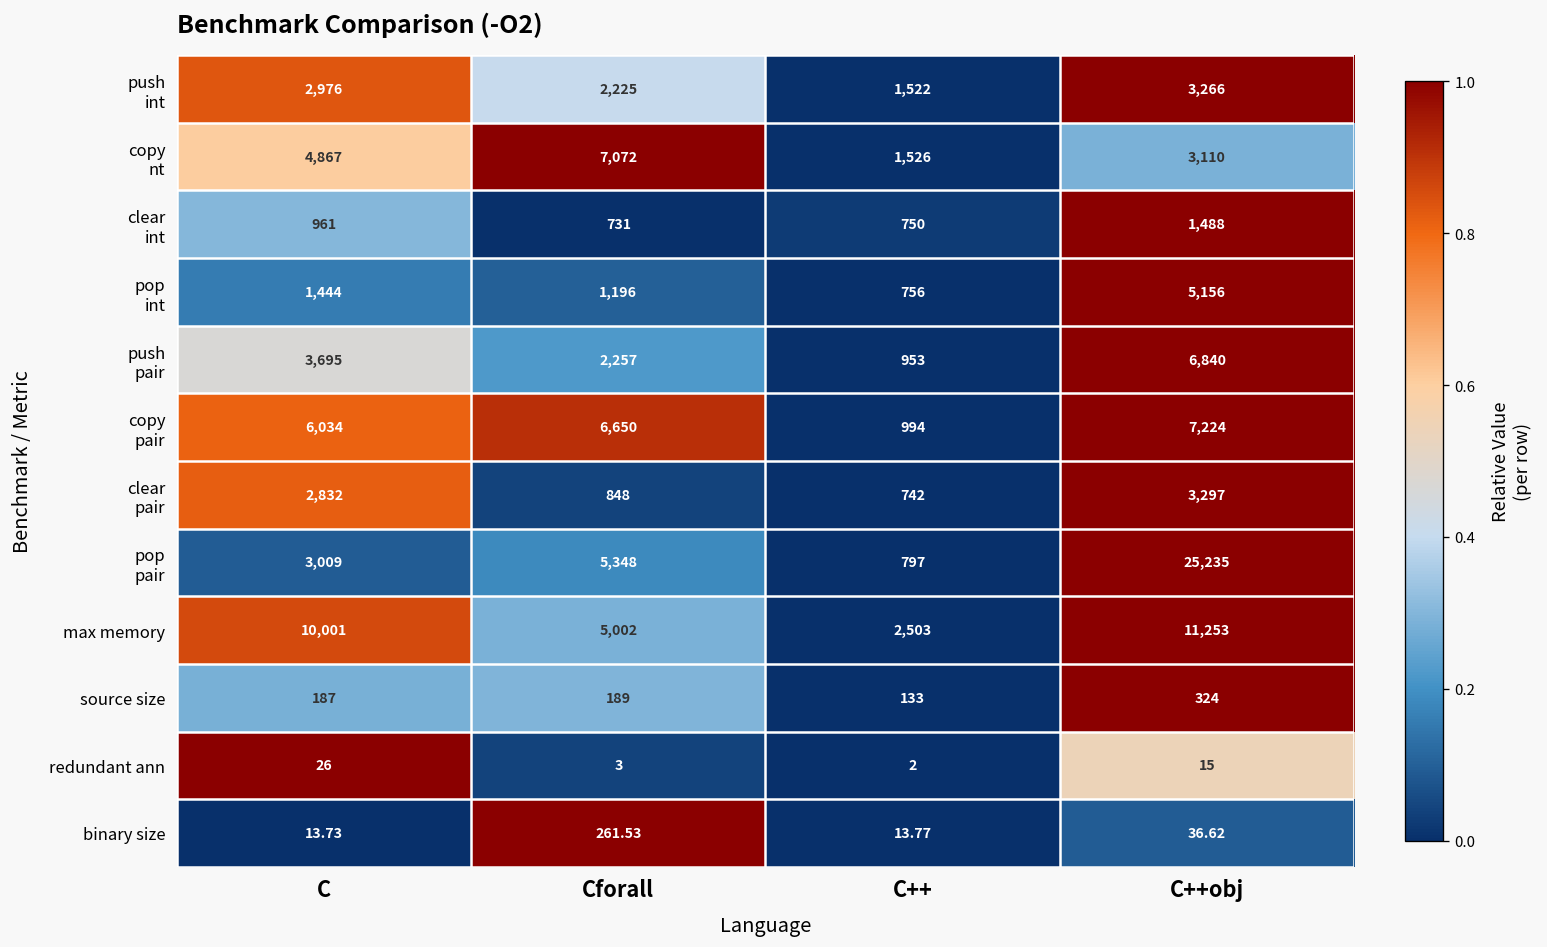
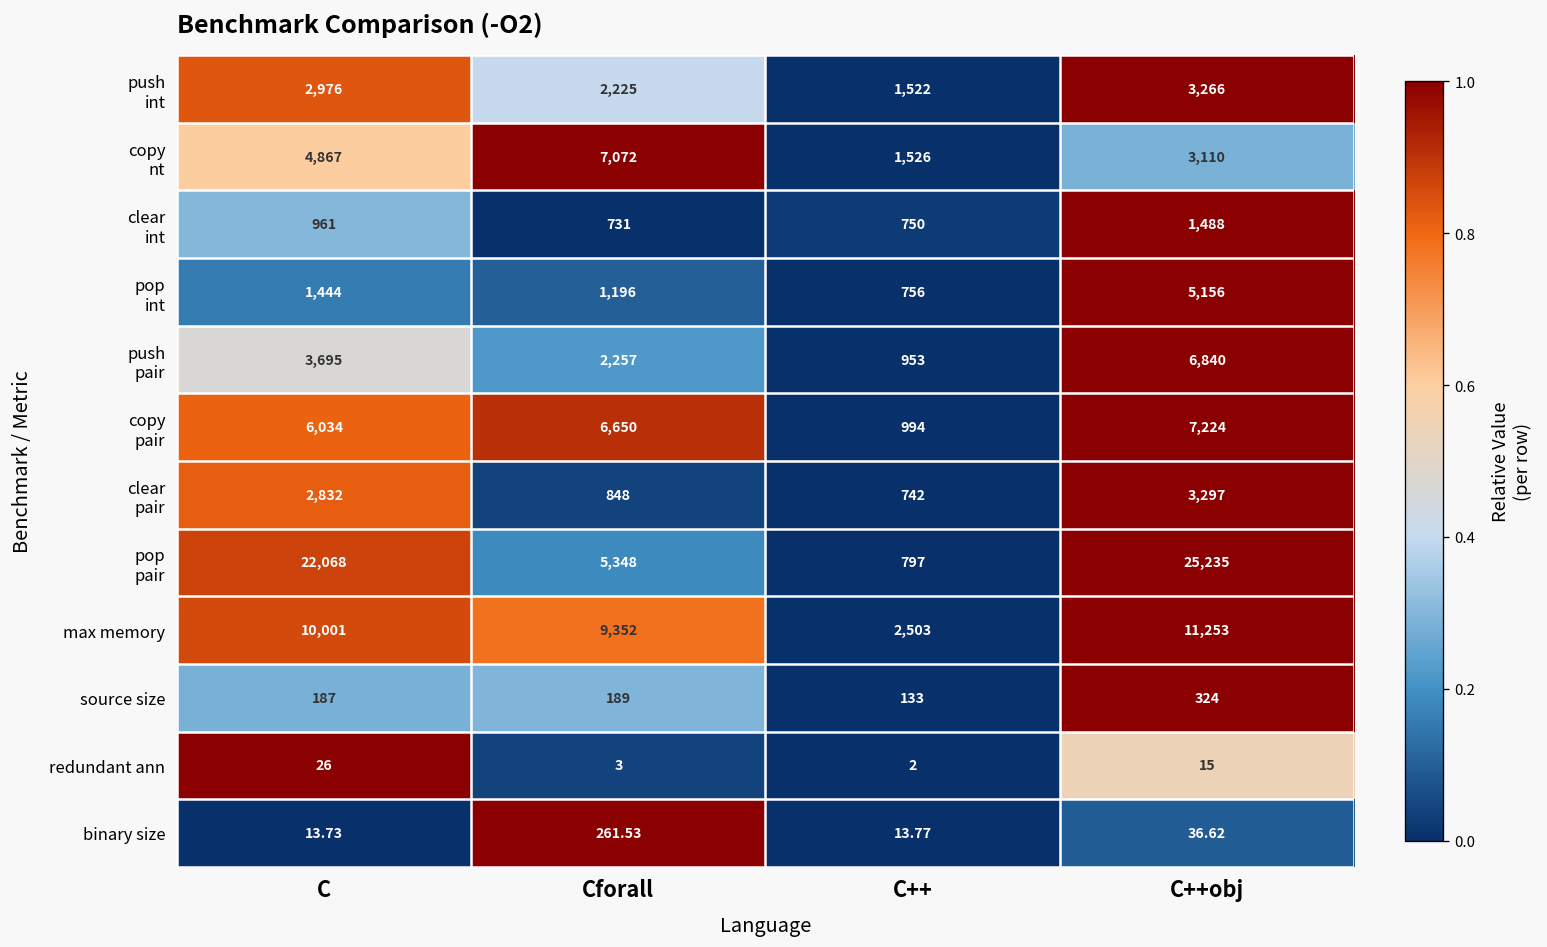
pop pair, C: 3,009 -> 22,068
max memory, Cforall: 5,002 -> 9,352
